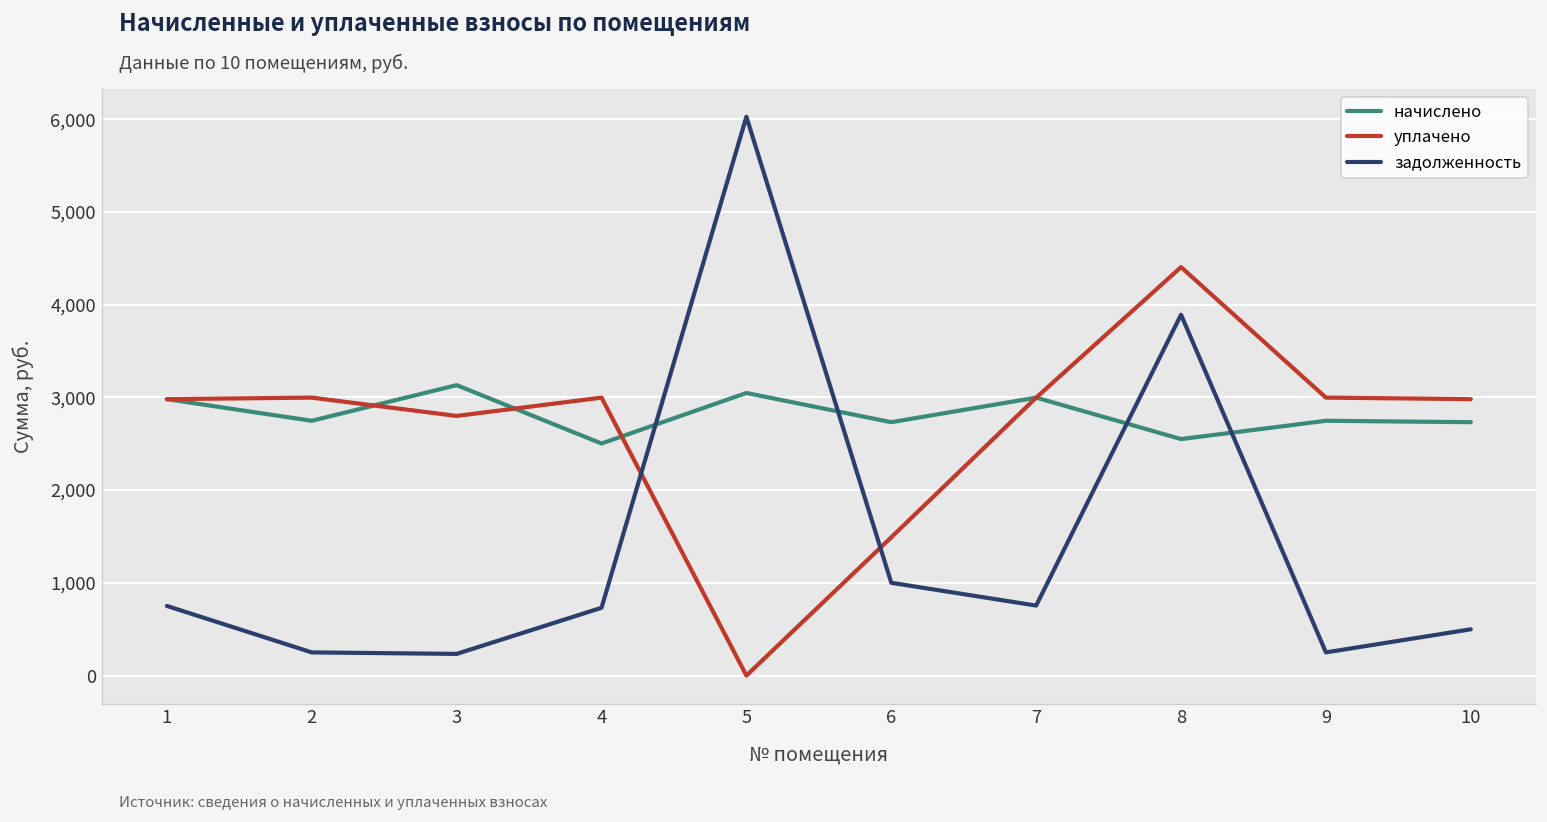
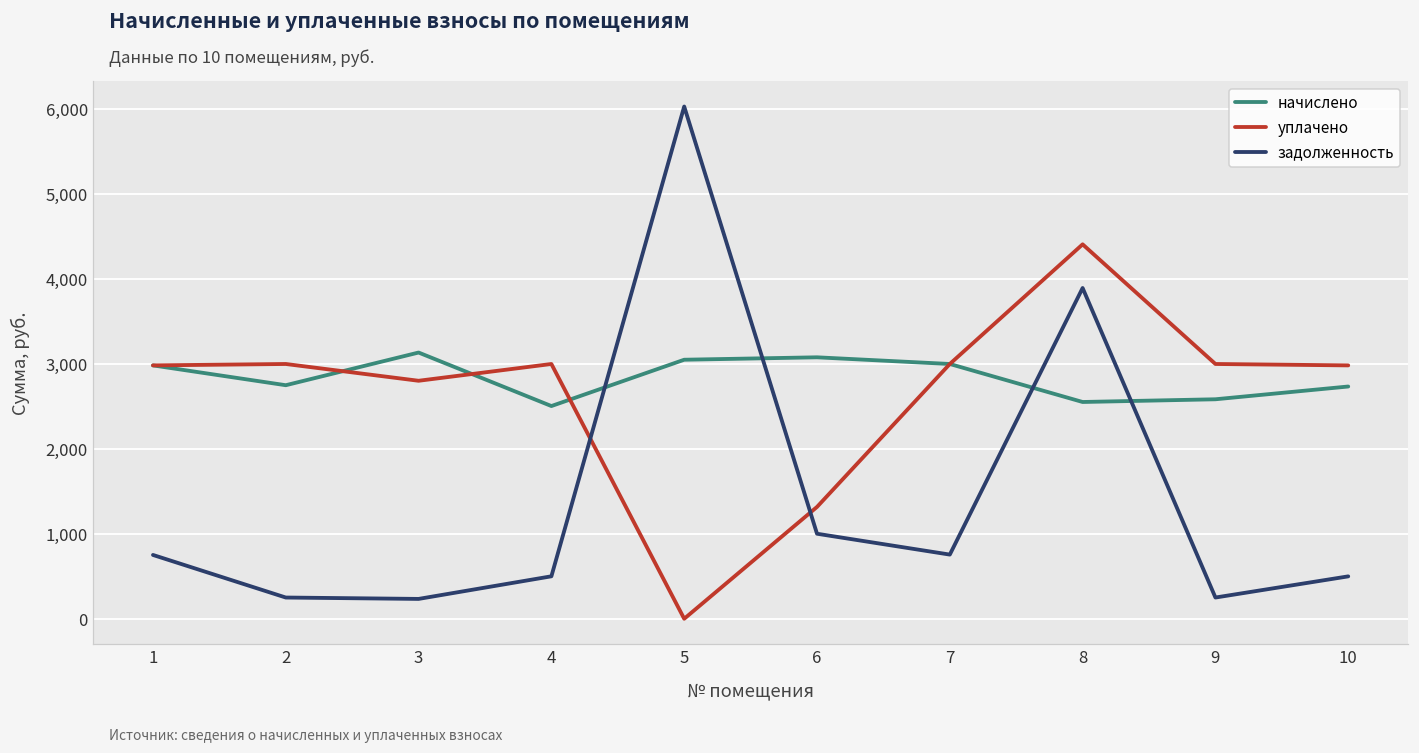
задолженность, 4: 700 -> 500
начислено, 6: 2,700 -> 3,100
уплачено, 6: 1,500 -> 1,300
начислено, 9: 2,700 -> 2,600
